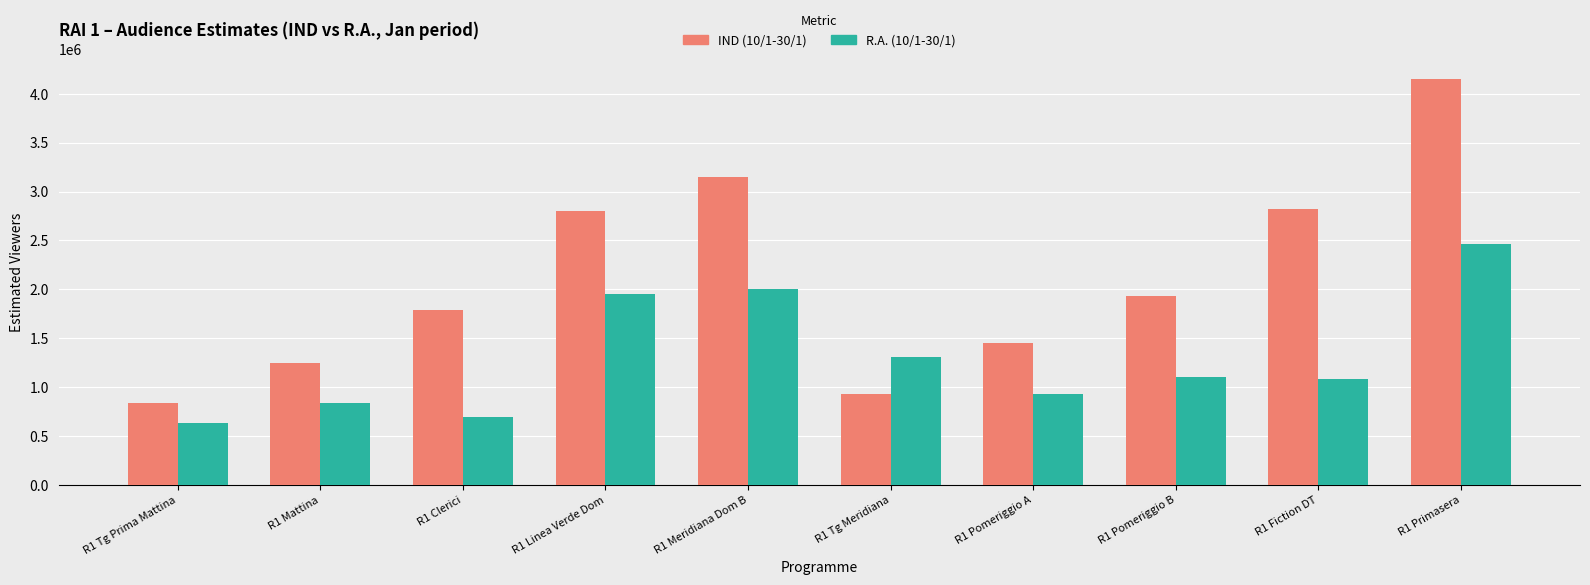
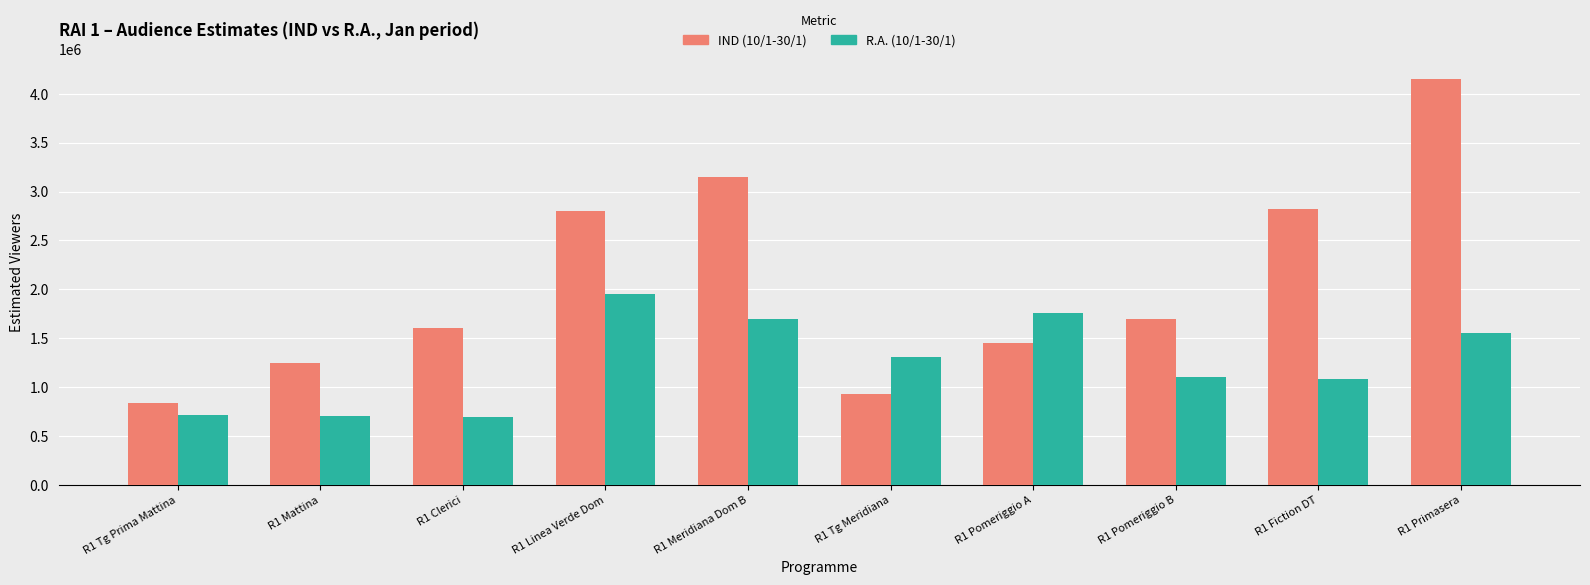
R.A. (10/1-30/1), R1 Tg Prima Mattina: 600000 -> 700000
R.A. (10/1-30/1), R1 Mattina: 800000 -> 700000
IND (10/1-30/1), R1 Clerici: 1800000 -> 1600000
R.A. (10/1-30/1), R1 Meridiana Dom B: 2000000 -> 1700000
R.A. (10/1-30/1), R1 Pomeriggio A: 900000 -> 1800000
IND (10/1-30/1), R1 Pomeriggio B: 1900000 -> 1700000
R.A. (10/1-30/1), R1 Primasera: 2500000 -> 1500000
